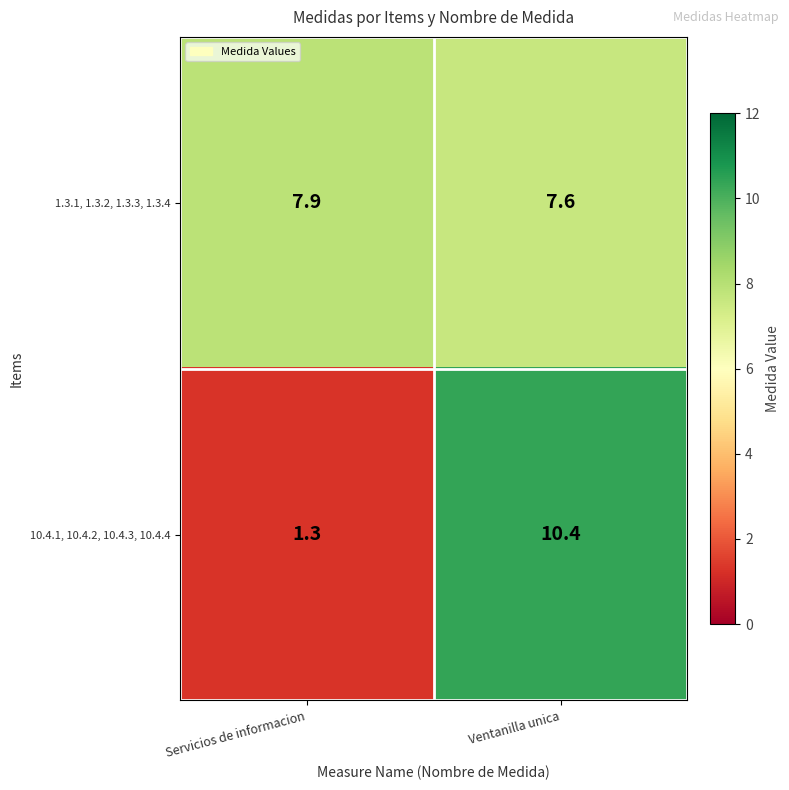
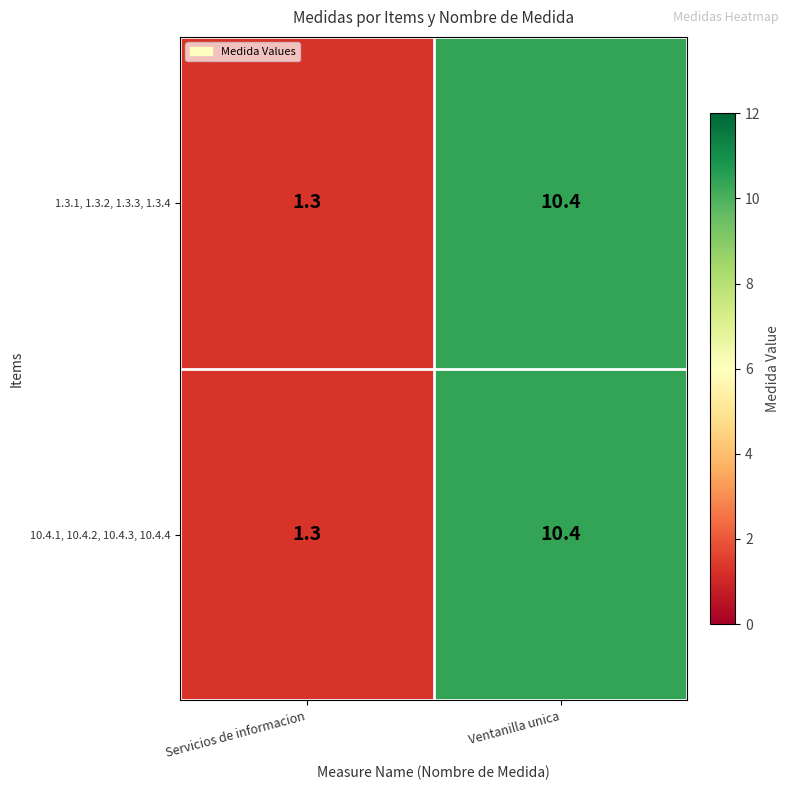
1.3.1, 1.3.2, 1.3.3, 1.3.4, Servicios de informacion: 7.9 -> 1.3
1.3.1, 1.3.2, 1.3.3, 1.3.4, Ventanilla unica: 7.6 -> 10.4
